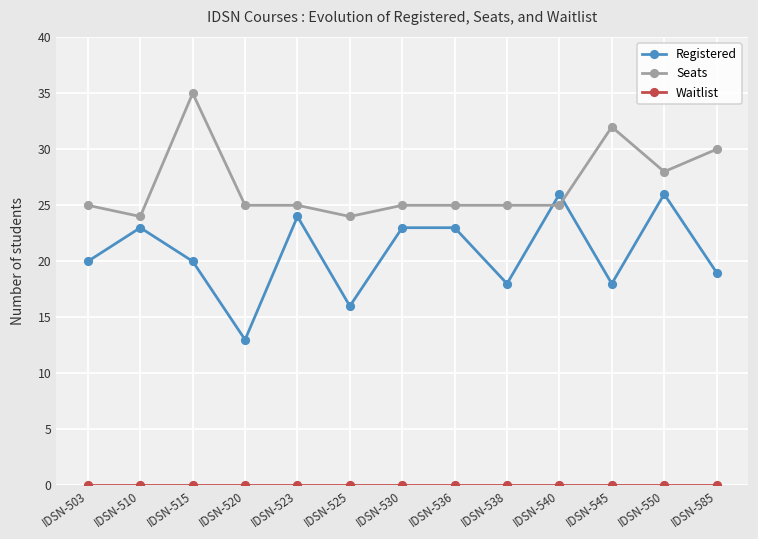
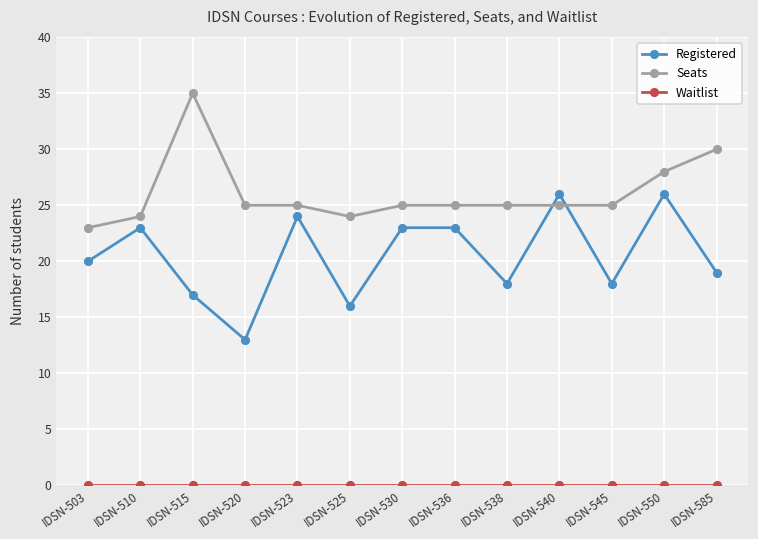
Seats, IDSN-503: 25 -> 23
Registered, IDSN-515: 20 -> 17
Seats, IDSN-545: 32 -> 25
